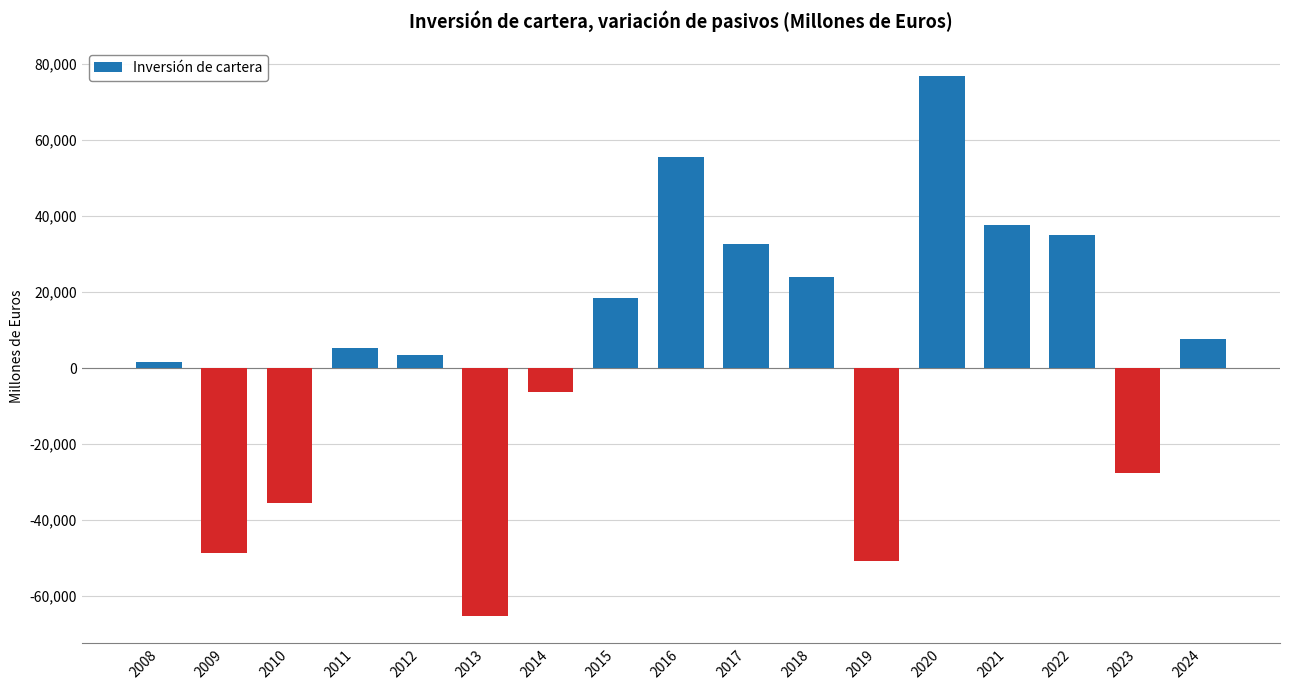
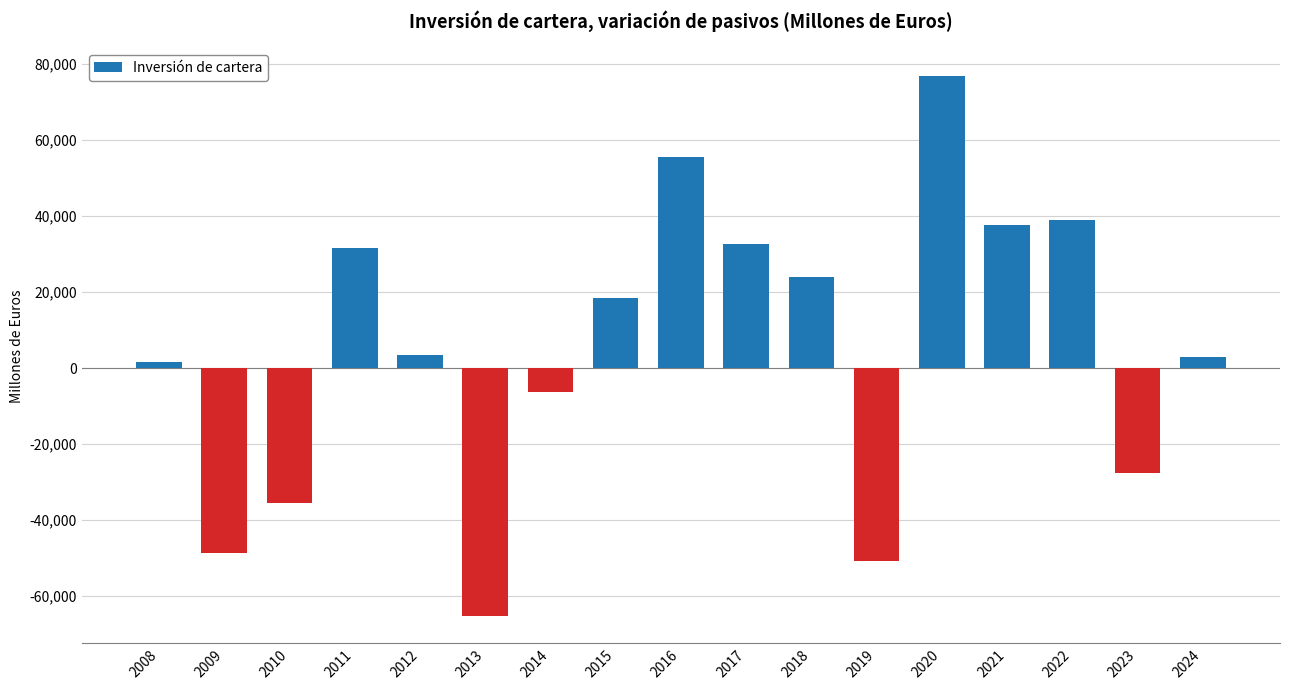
2011: 5,000 -> 32,000
2022: 35,000 -> 39,000
2024: 8,000 -> 3,000
